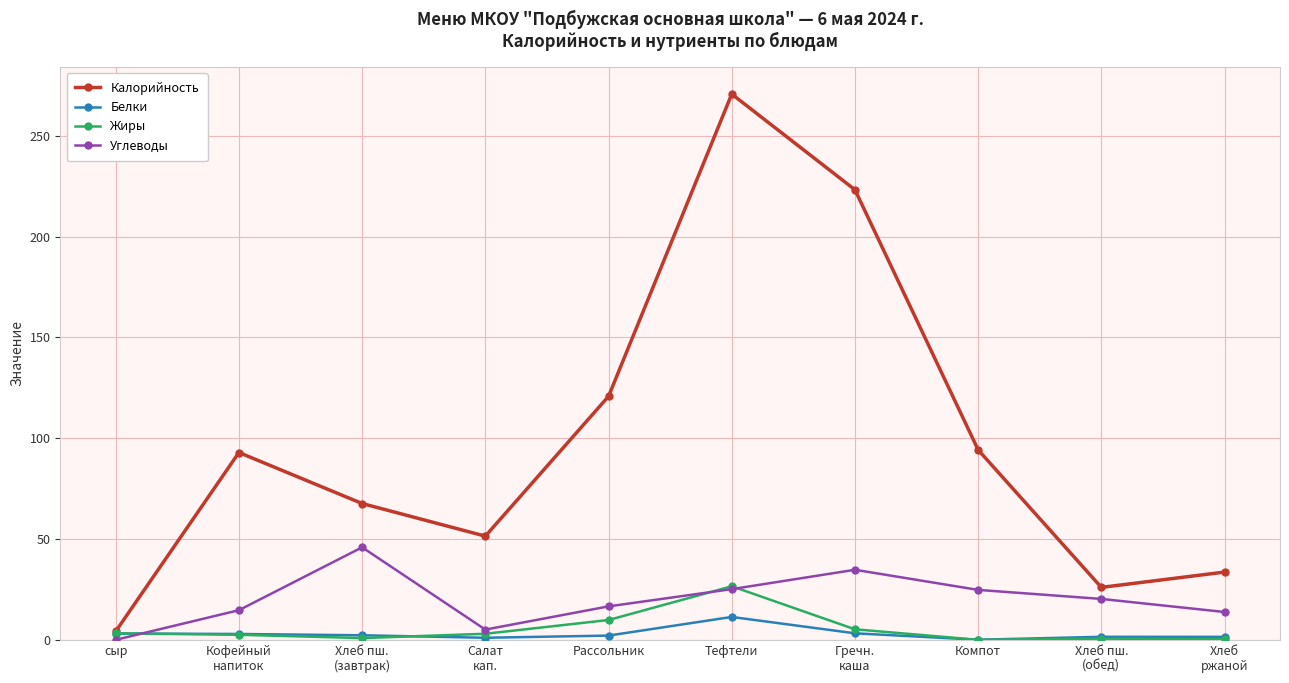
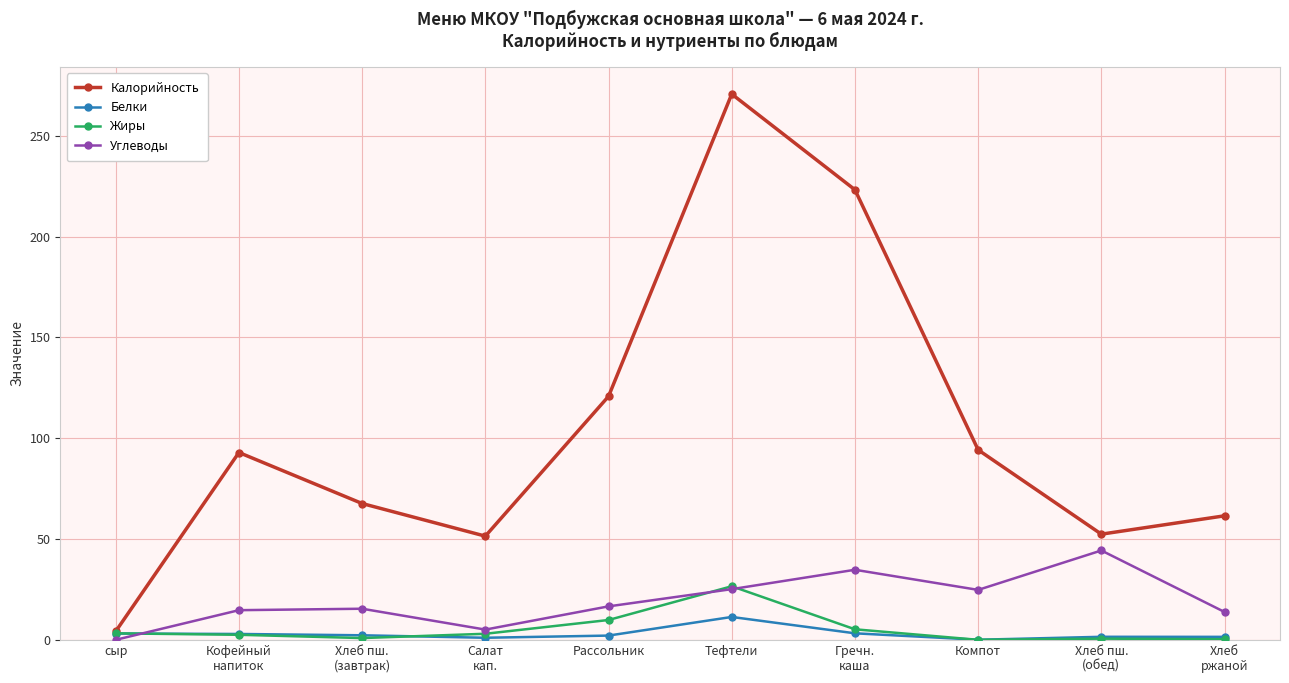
Углеводы, Хлеб пш. (завтрак): 46 -> 15
Калорийность, Хлеб пш. (обед): 26 -> 52
Углеводы, Хлеб пш. (обед): 20 -> 44
Калорийность, Хлеб ржаной: 34 -> 62
